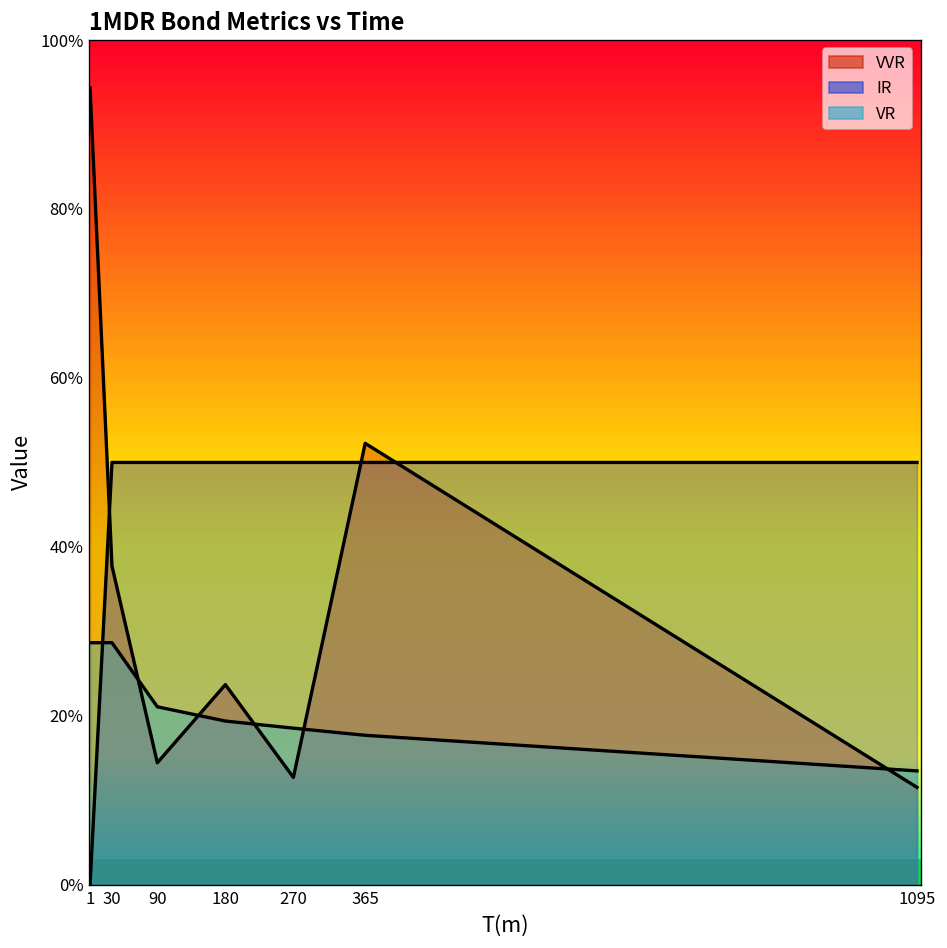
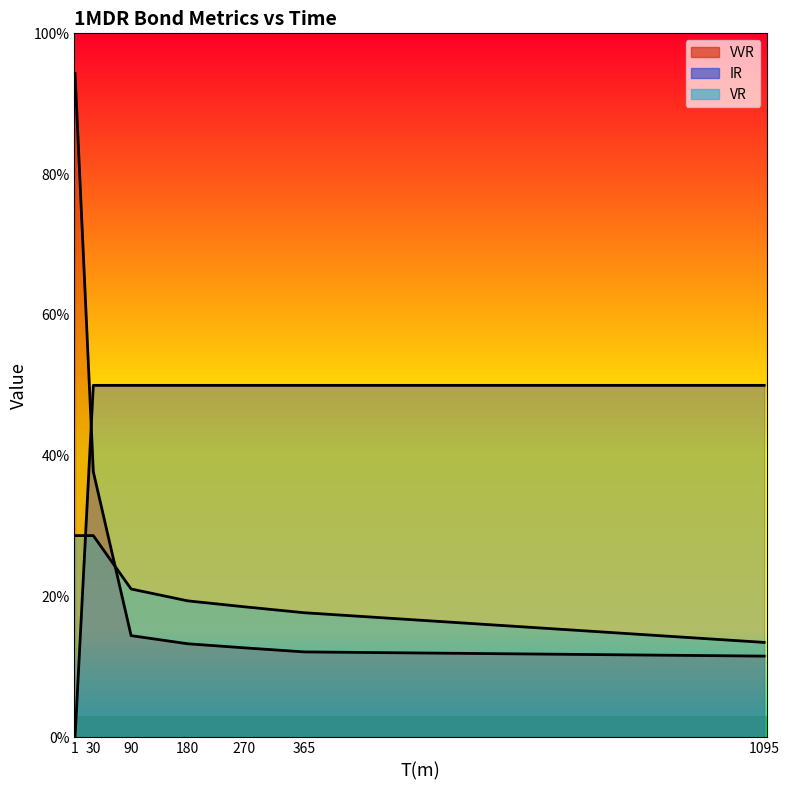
VVR, 180: 24% -> 13%
VVR, 365: 52% -> 12%
